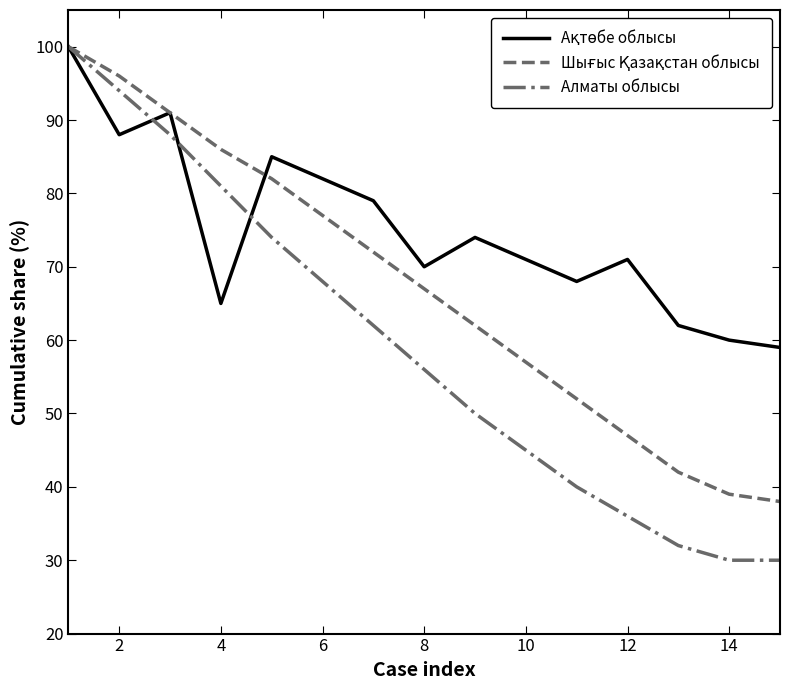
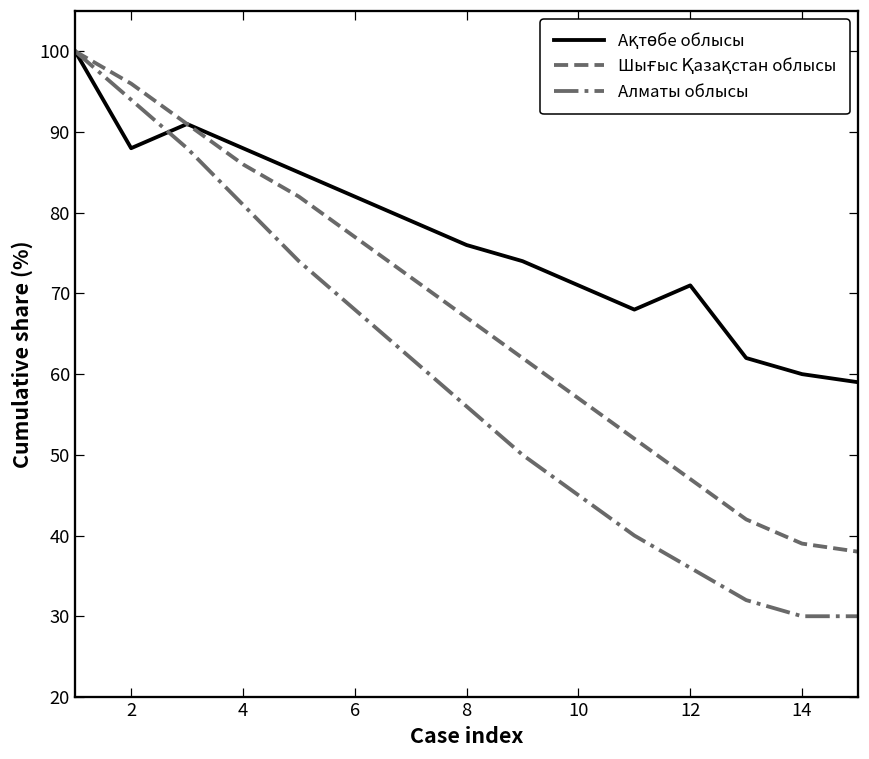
Ақтөбе облысы, 4: 65 -> 88
Ақтөбе облысы, 8: 70 -> 76
